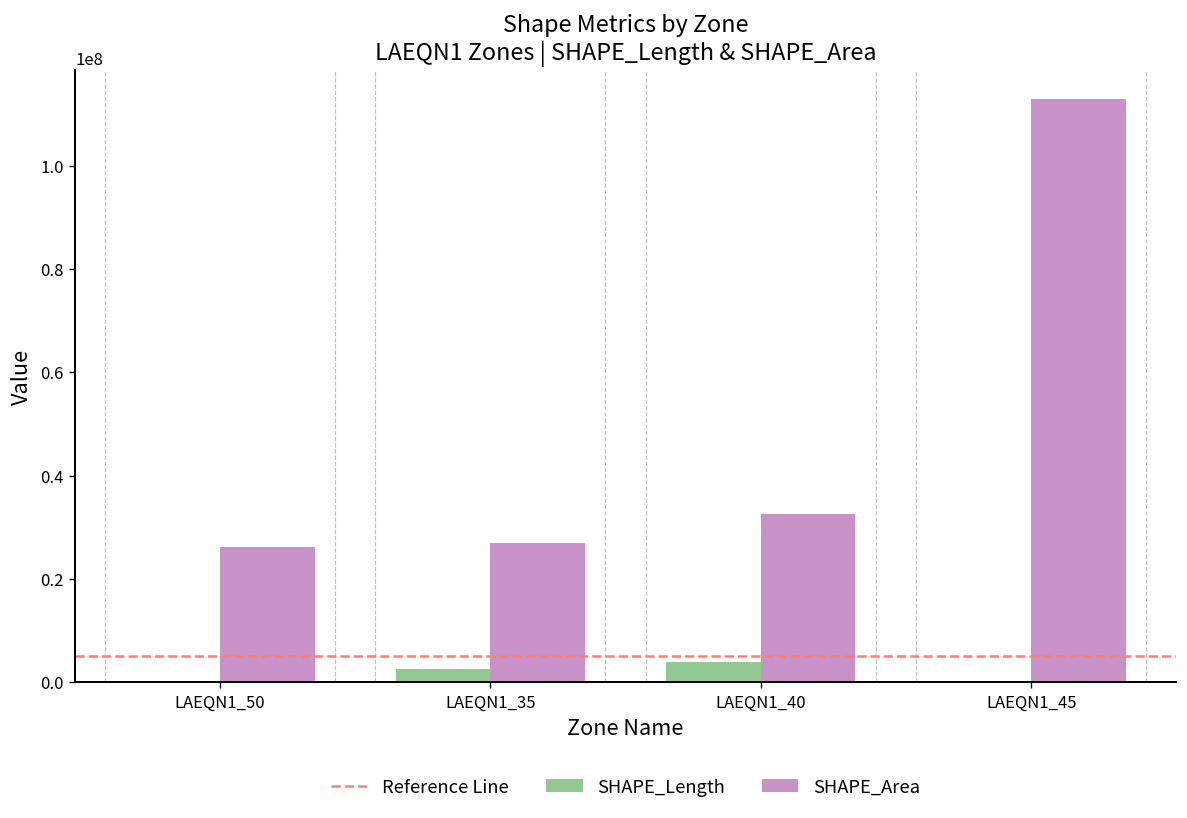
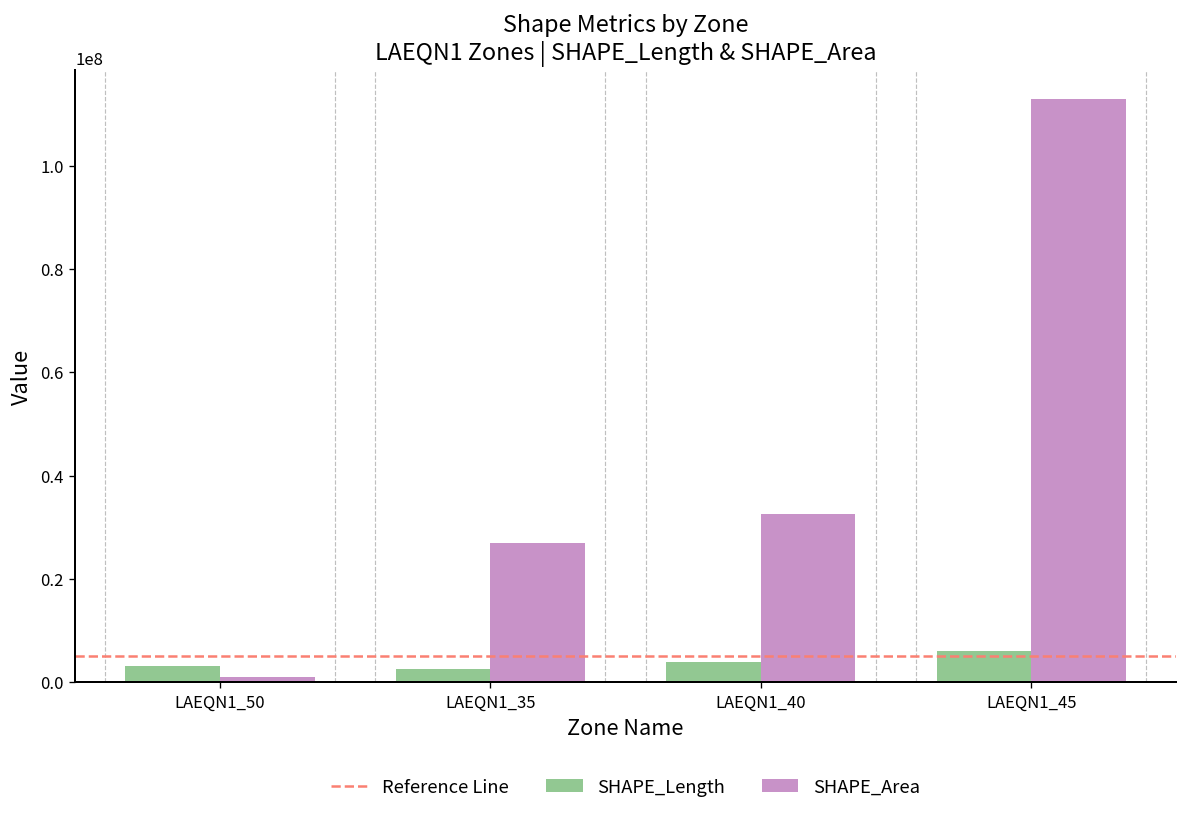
SHAPE_Length, LAEQN1_50: 0 -> 3000000
SHAPE_Area, LAEQN1_50: 26000000 -> 1000000
SHAPE_Length, LAEQN1_45: 0 -> 6000000
